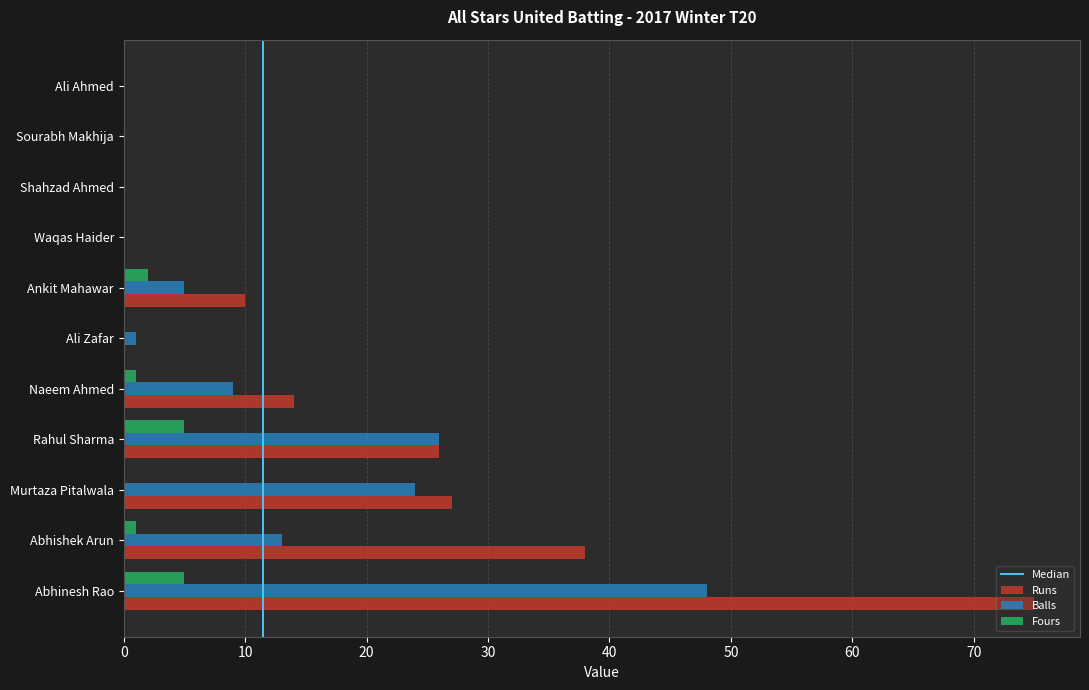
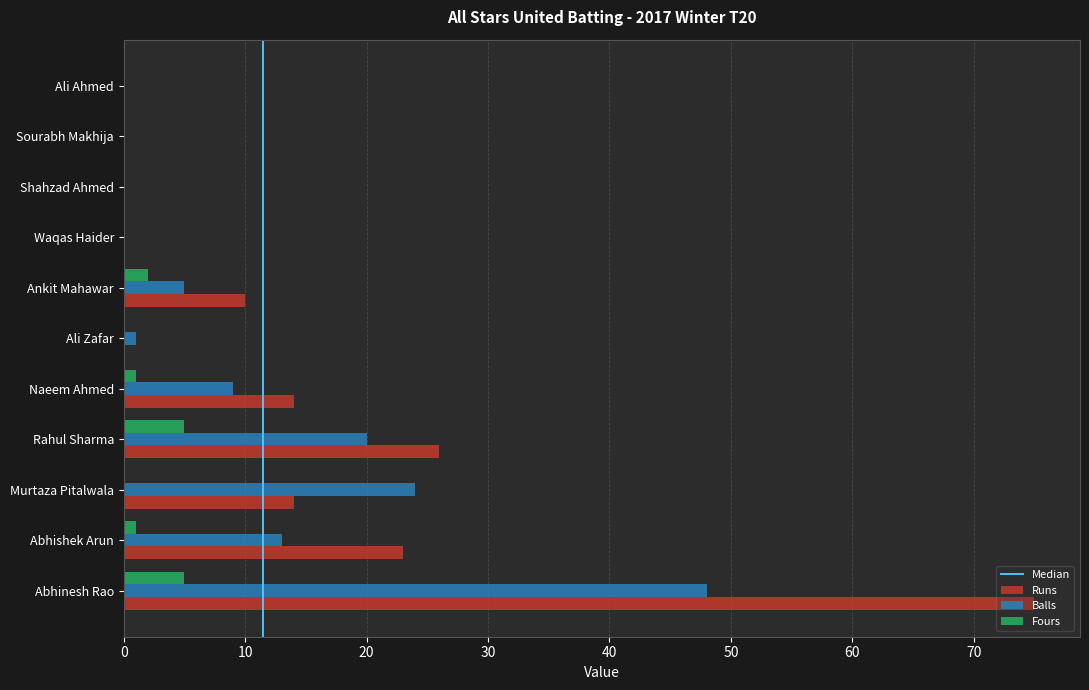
Balls, Rahul Sharma: 26 -> 20
Runs, Murtaza Pitalwala: 27 -> 14
Runs, Abhishek Arun: 38 -> 23
